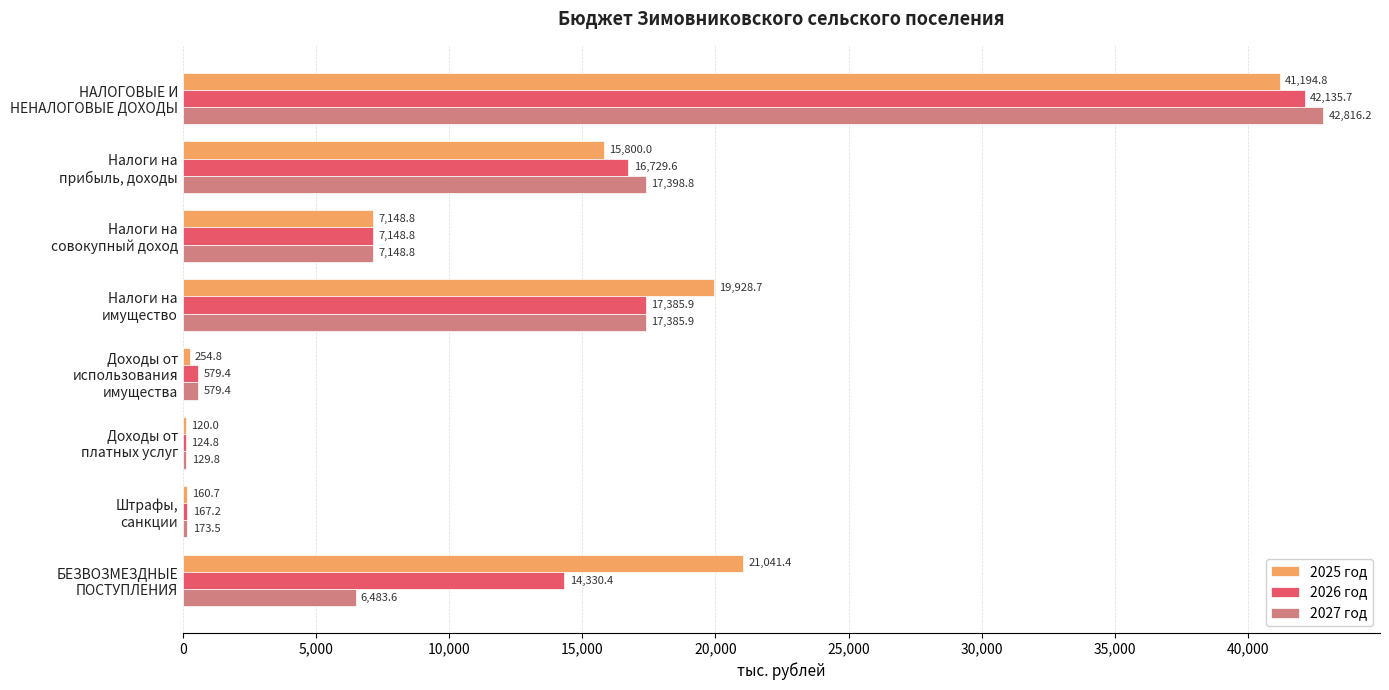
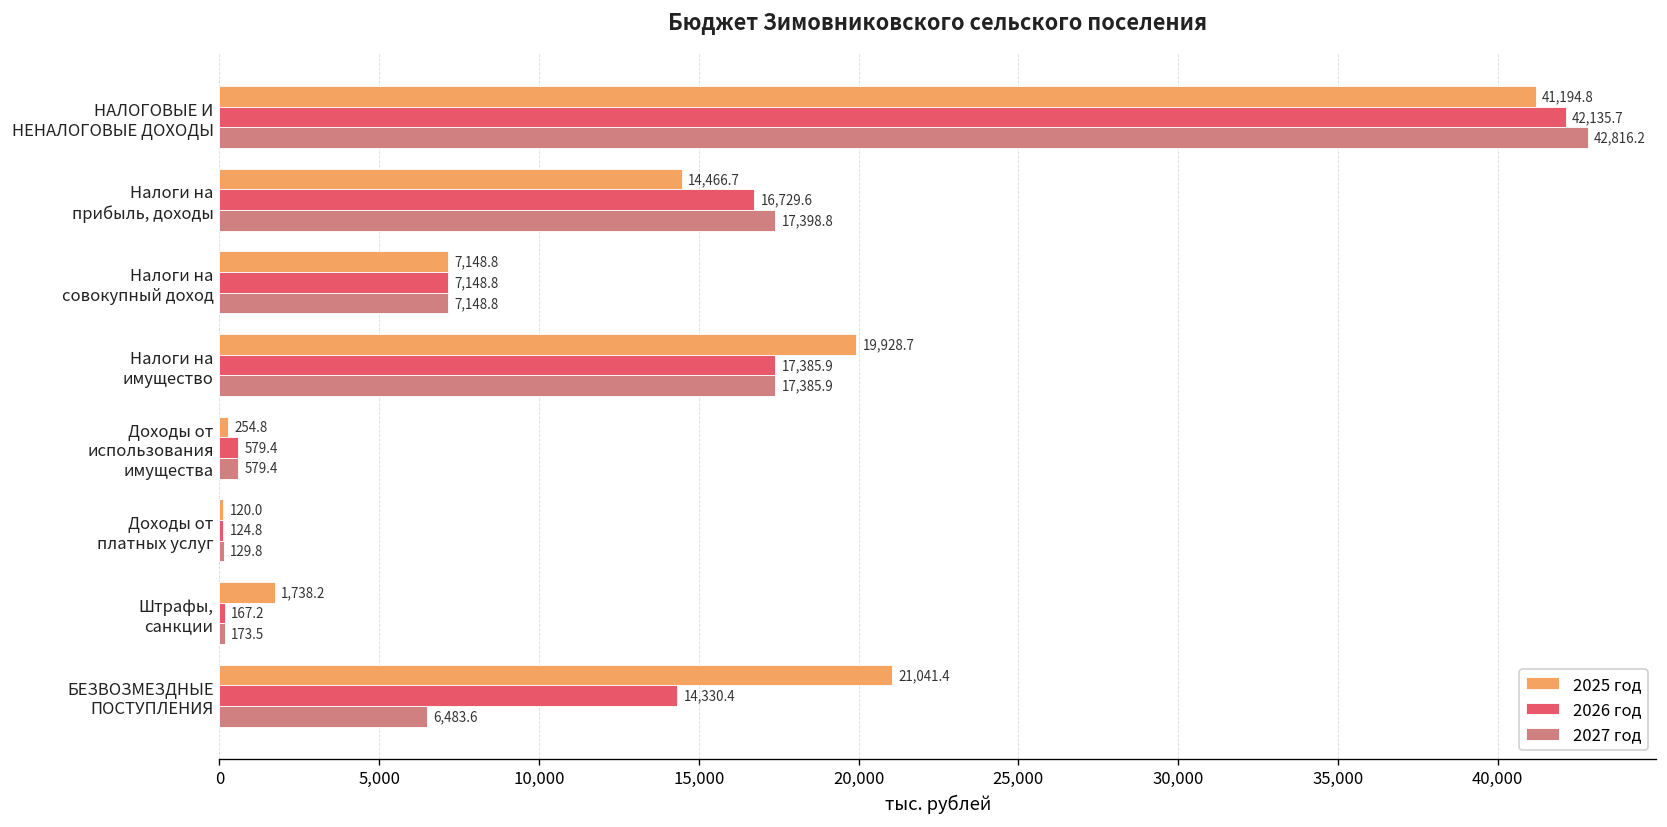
2025 год, Налоги на прибыль, доходы: 15,800.0 -> 14,466.7
2025 год, Штрафы, санкции: 160.7 -> 1,738.2
